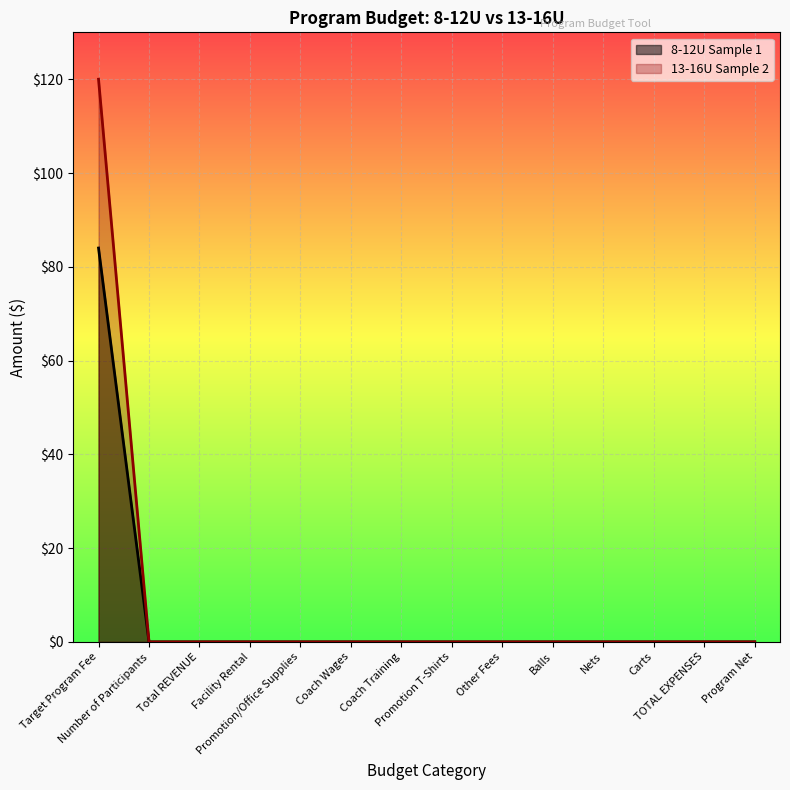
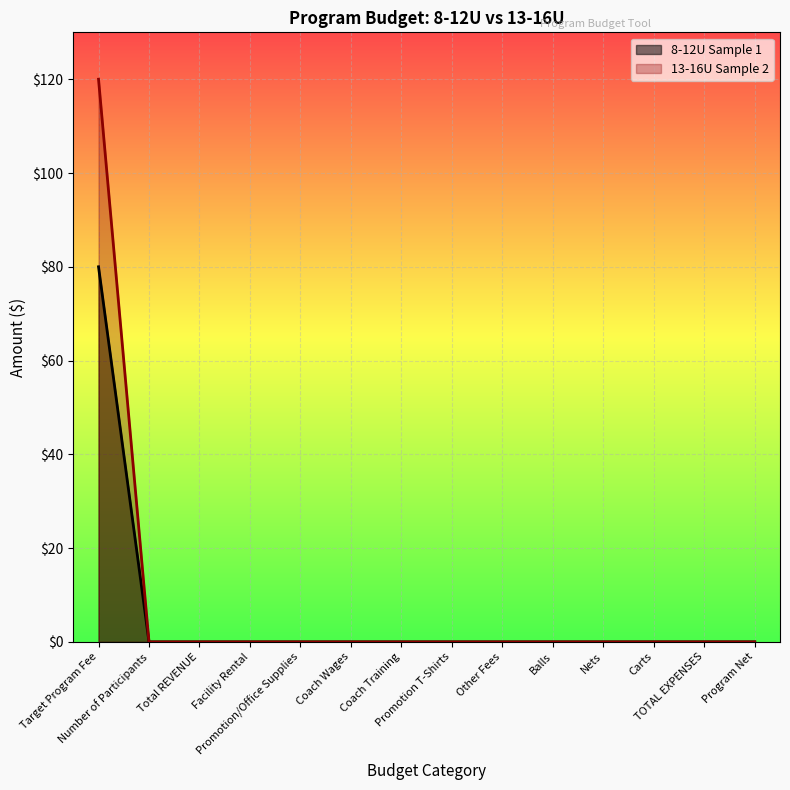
8-12U Sample 1, Target Program Fee: $84 -> $80
